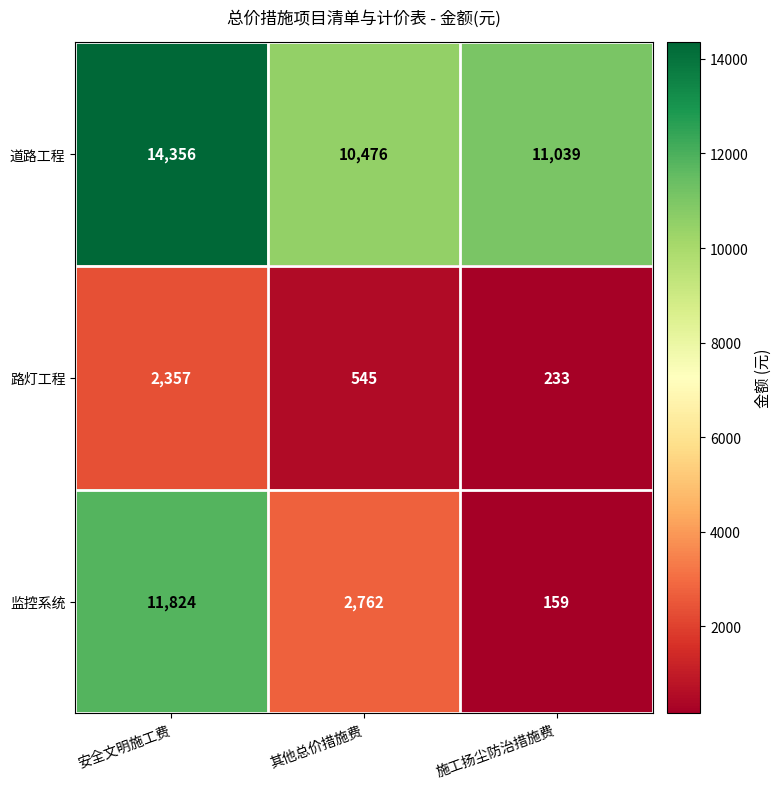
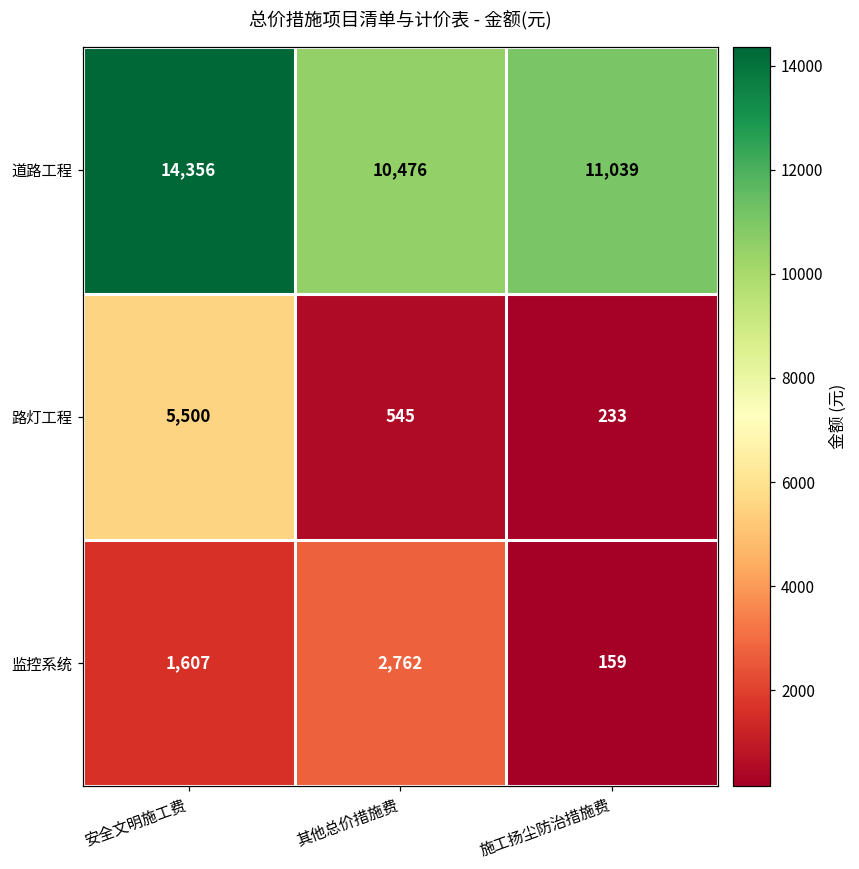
路灯工程, 安全文明施工费: 2,357 -> 5,500
监控系统, 安全文明施工费: 11,824 -> 1,607
